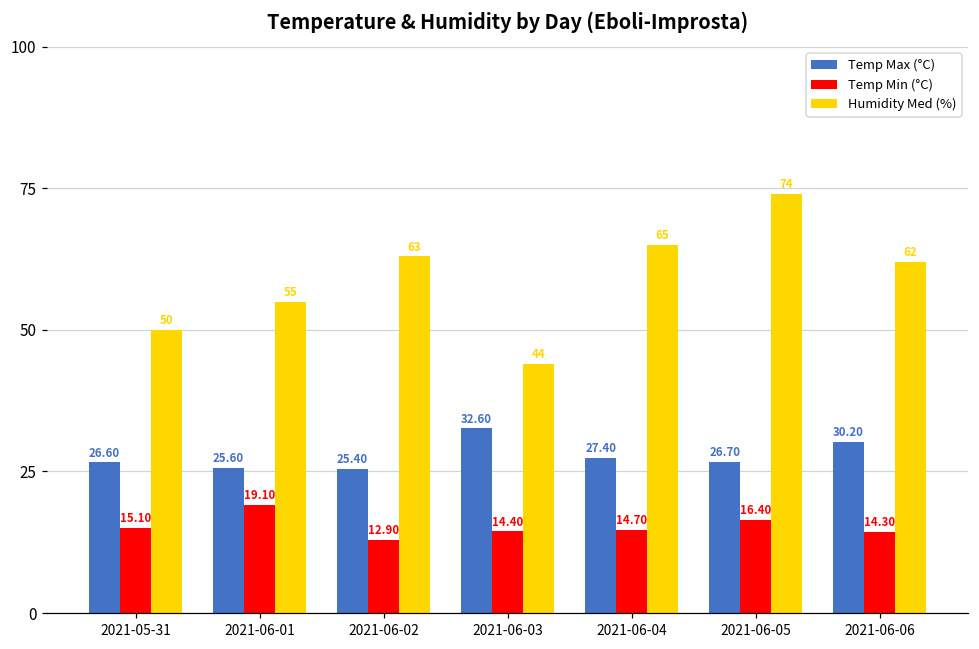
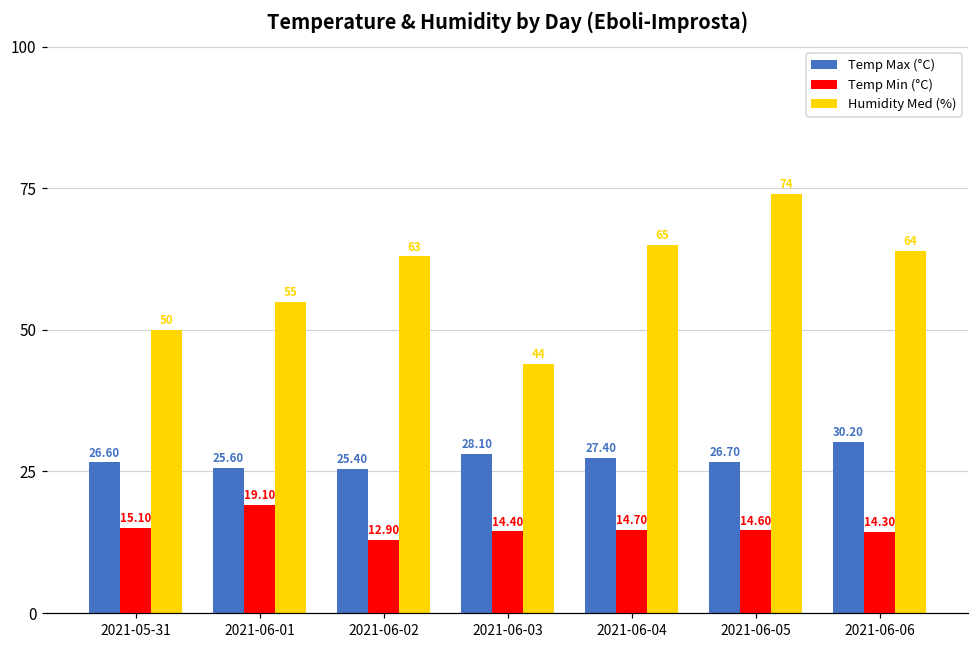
Temp Max (°C), 2021-06-03: 32.60 -> 28.10
Temp Min (°C), 2021-06-05: 16.40 -> 14.60
Humidity Med (%), 2021-06-06: 62 -> 64
